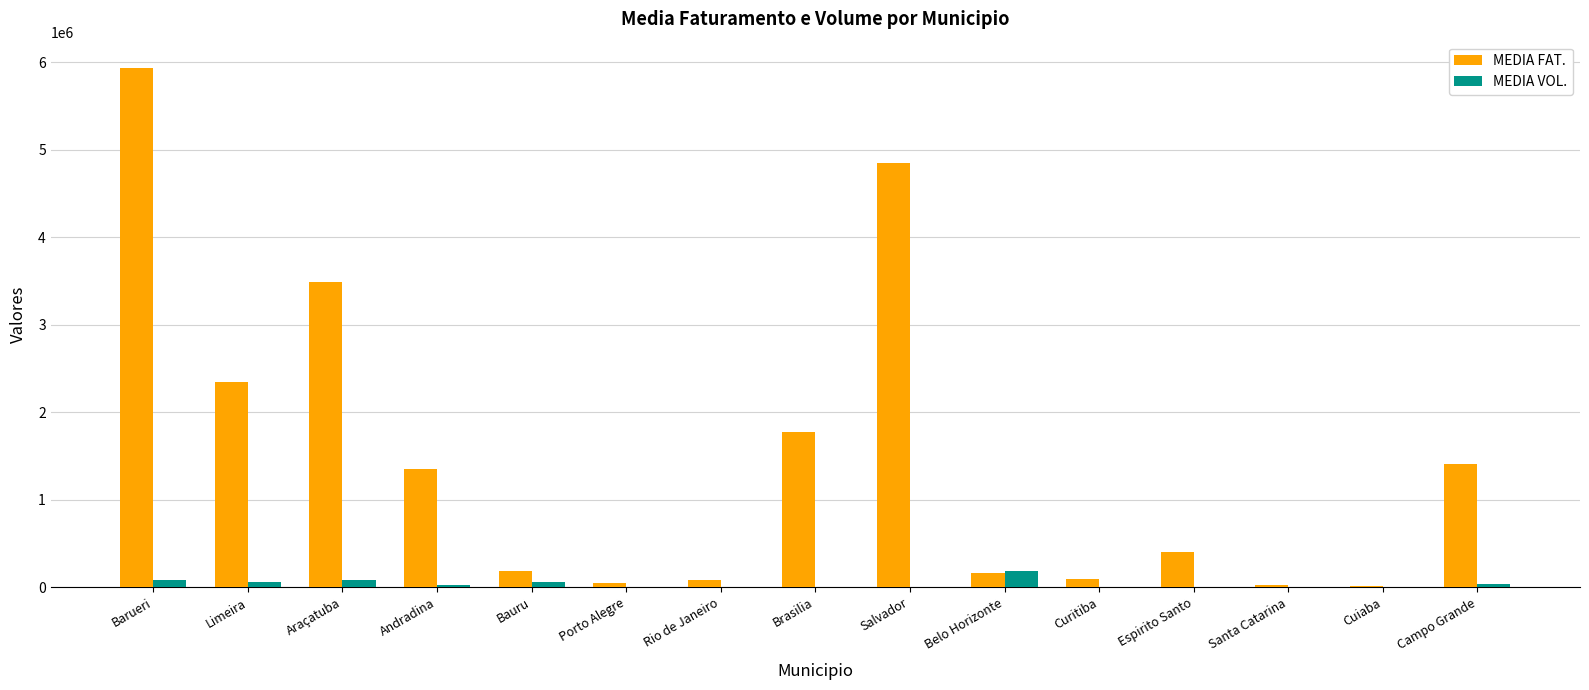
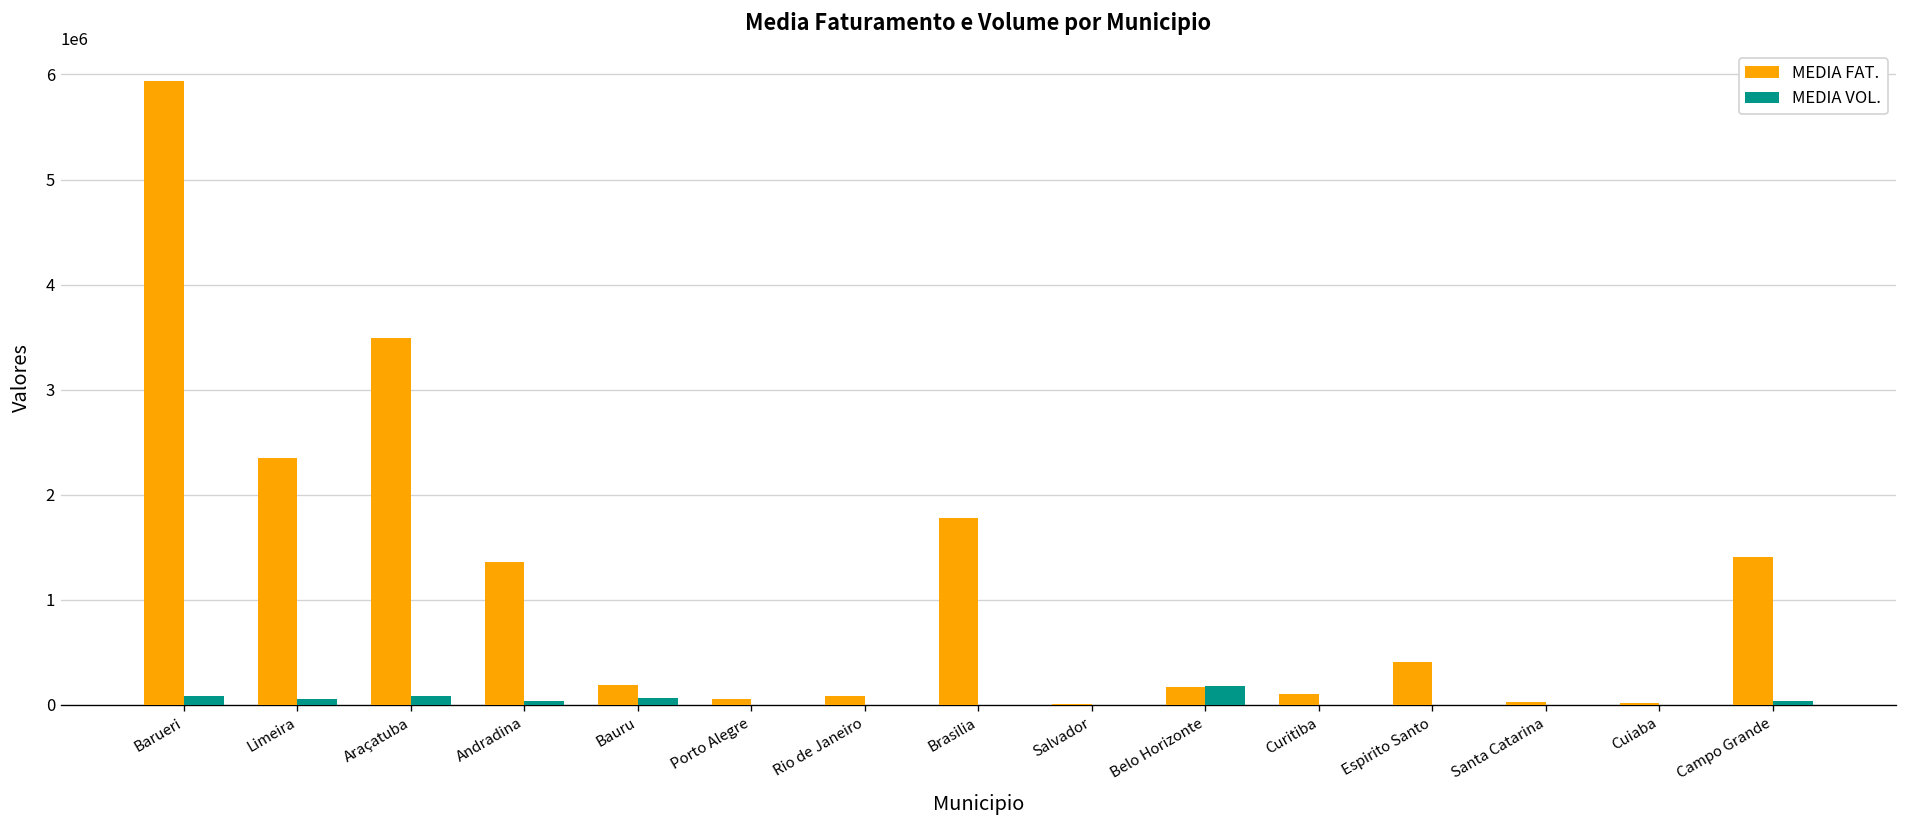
MEDIA FAT., Salvador: 4800000 -> 0
